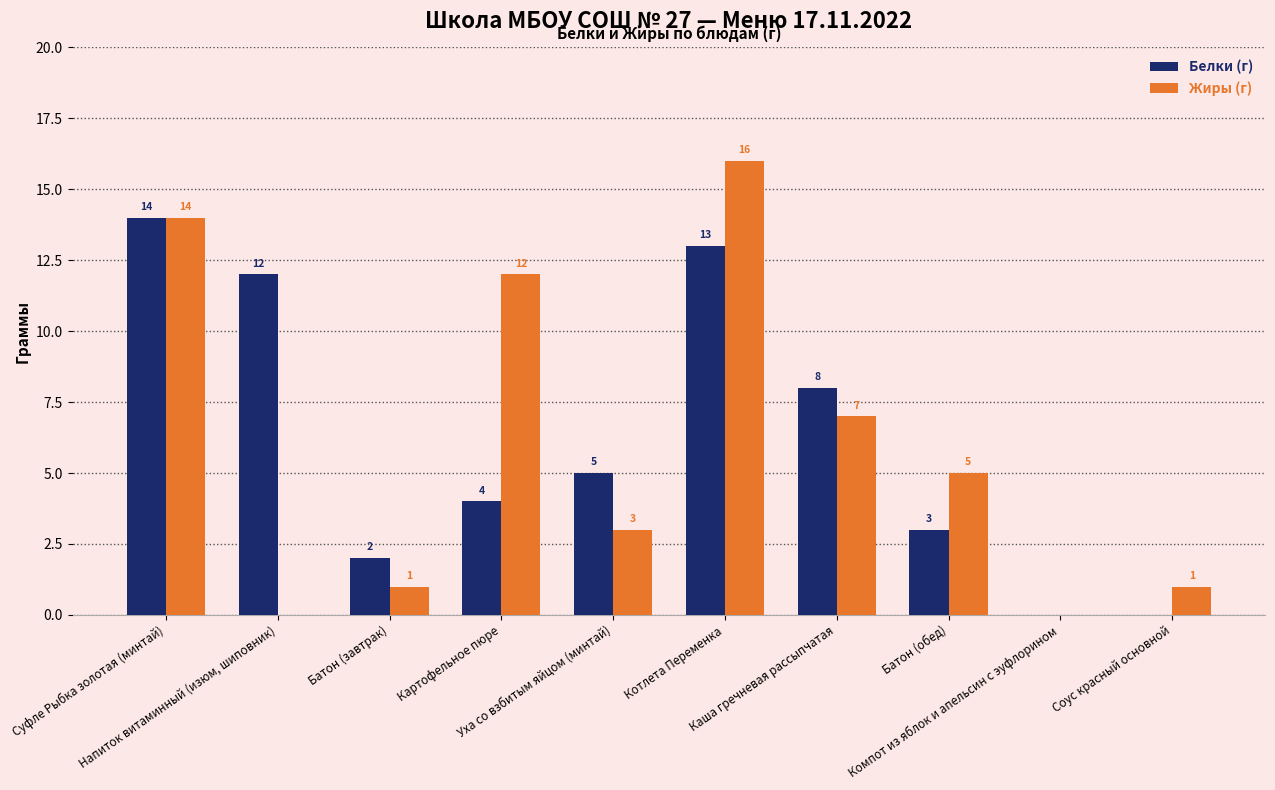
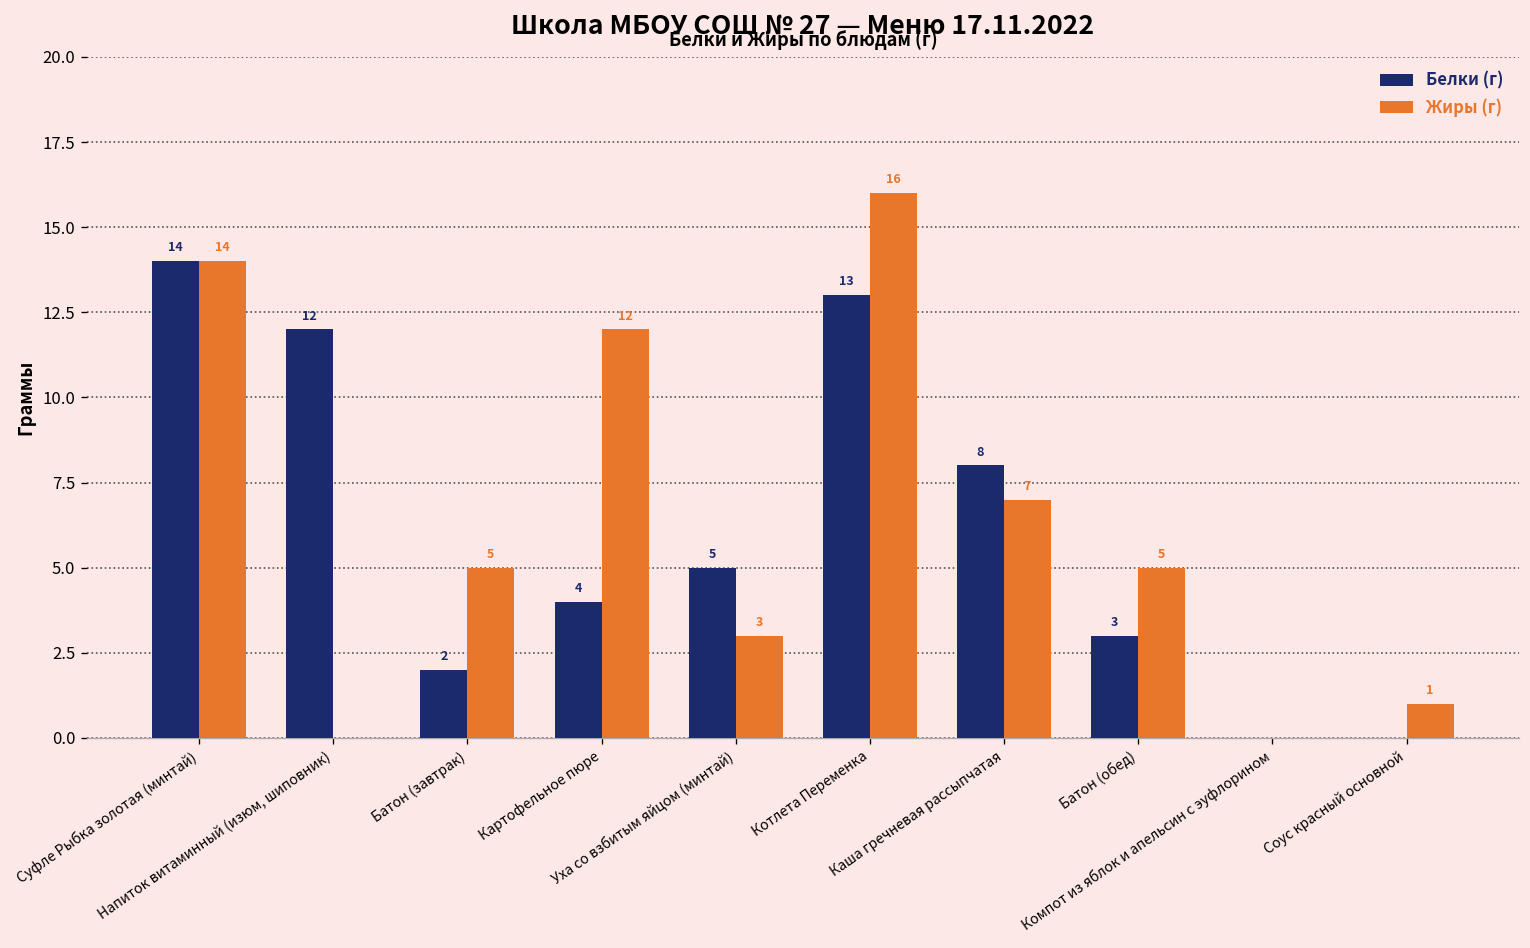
Жиры (г), Батон (завтрак): 1 -> 5
